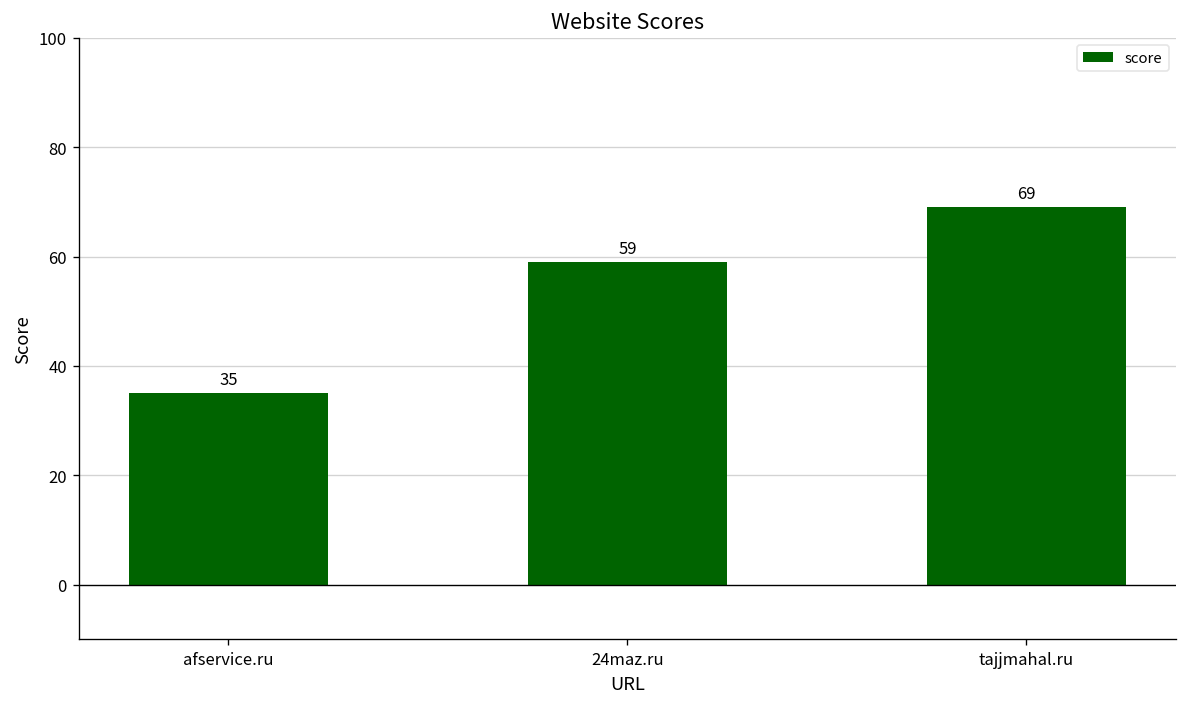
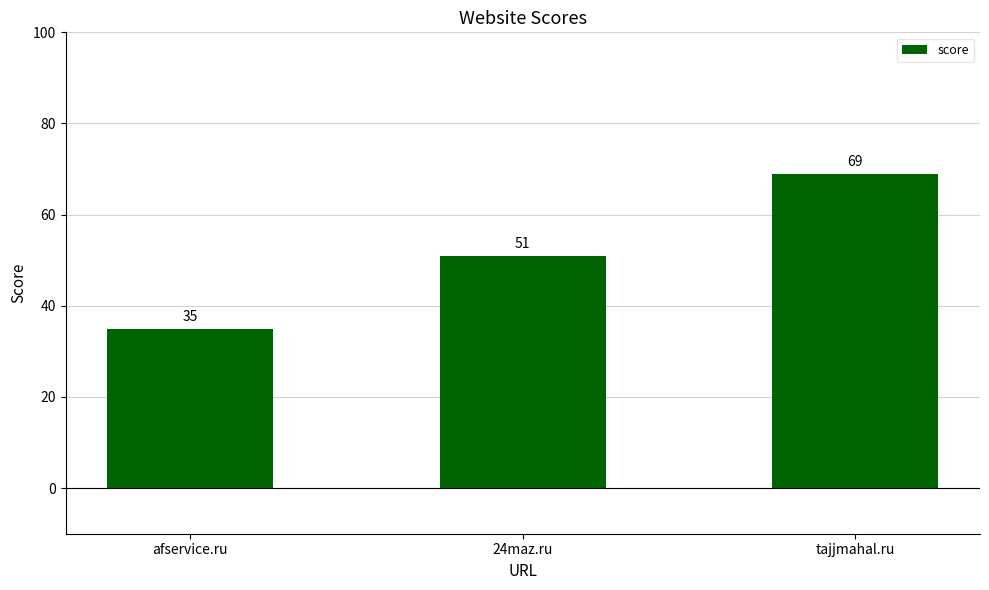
24maz.ru: 59 -> 51
